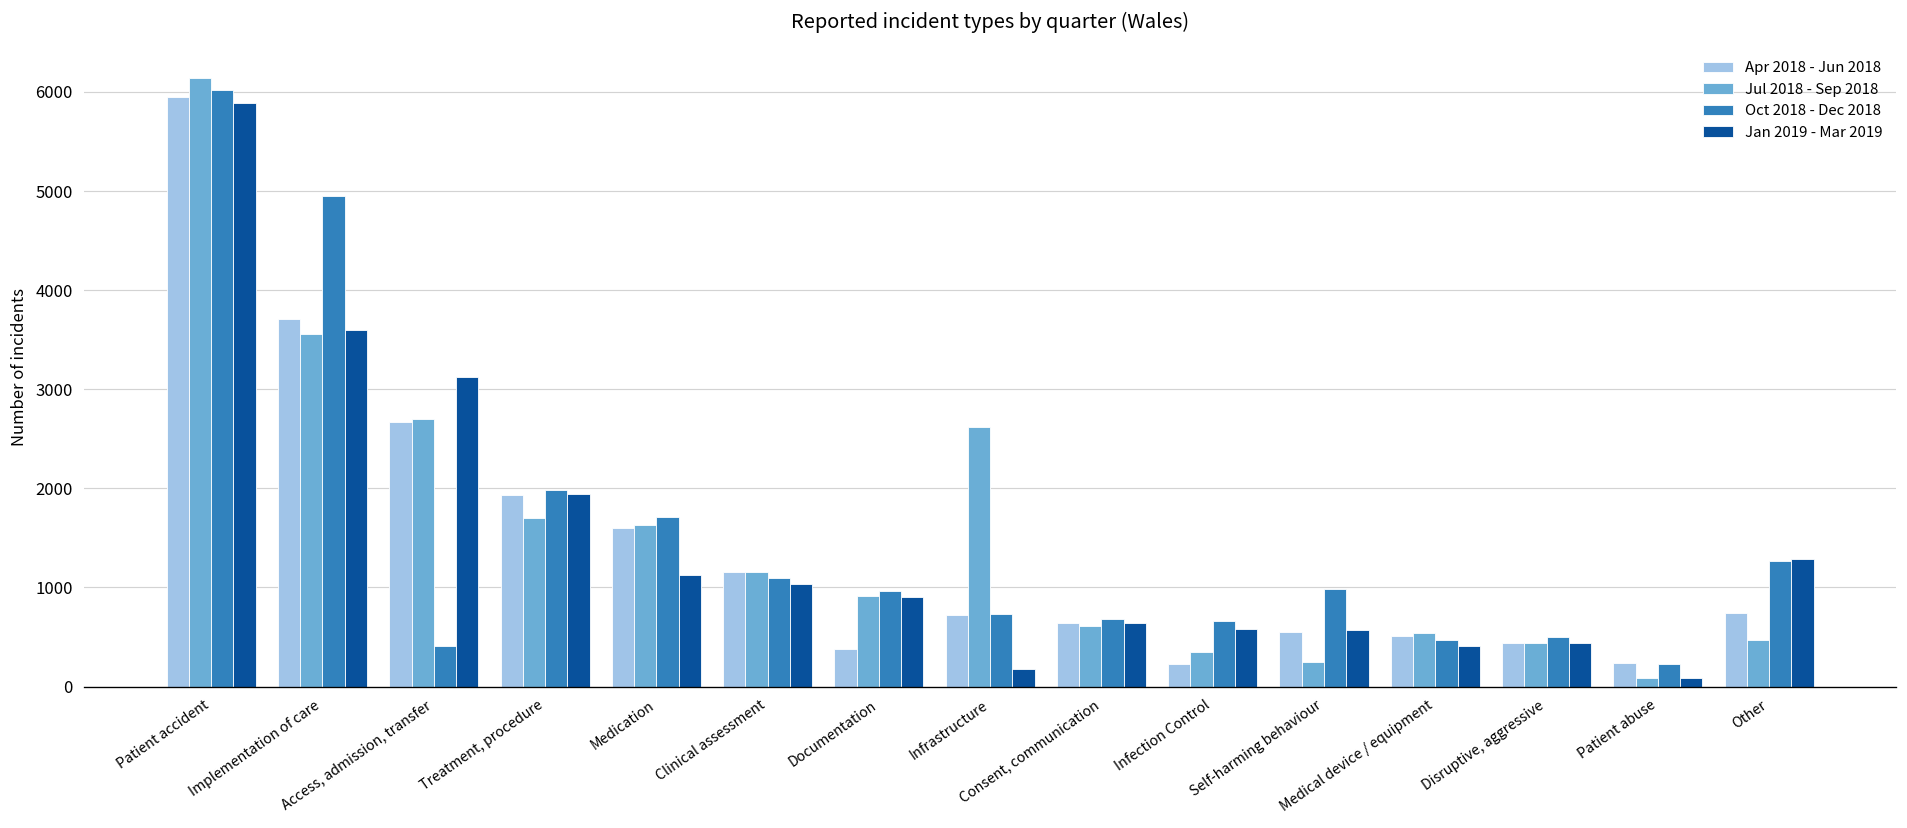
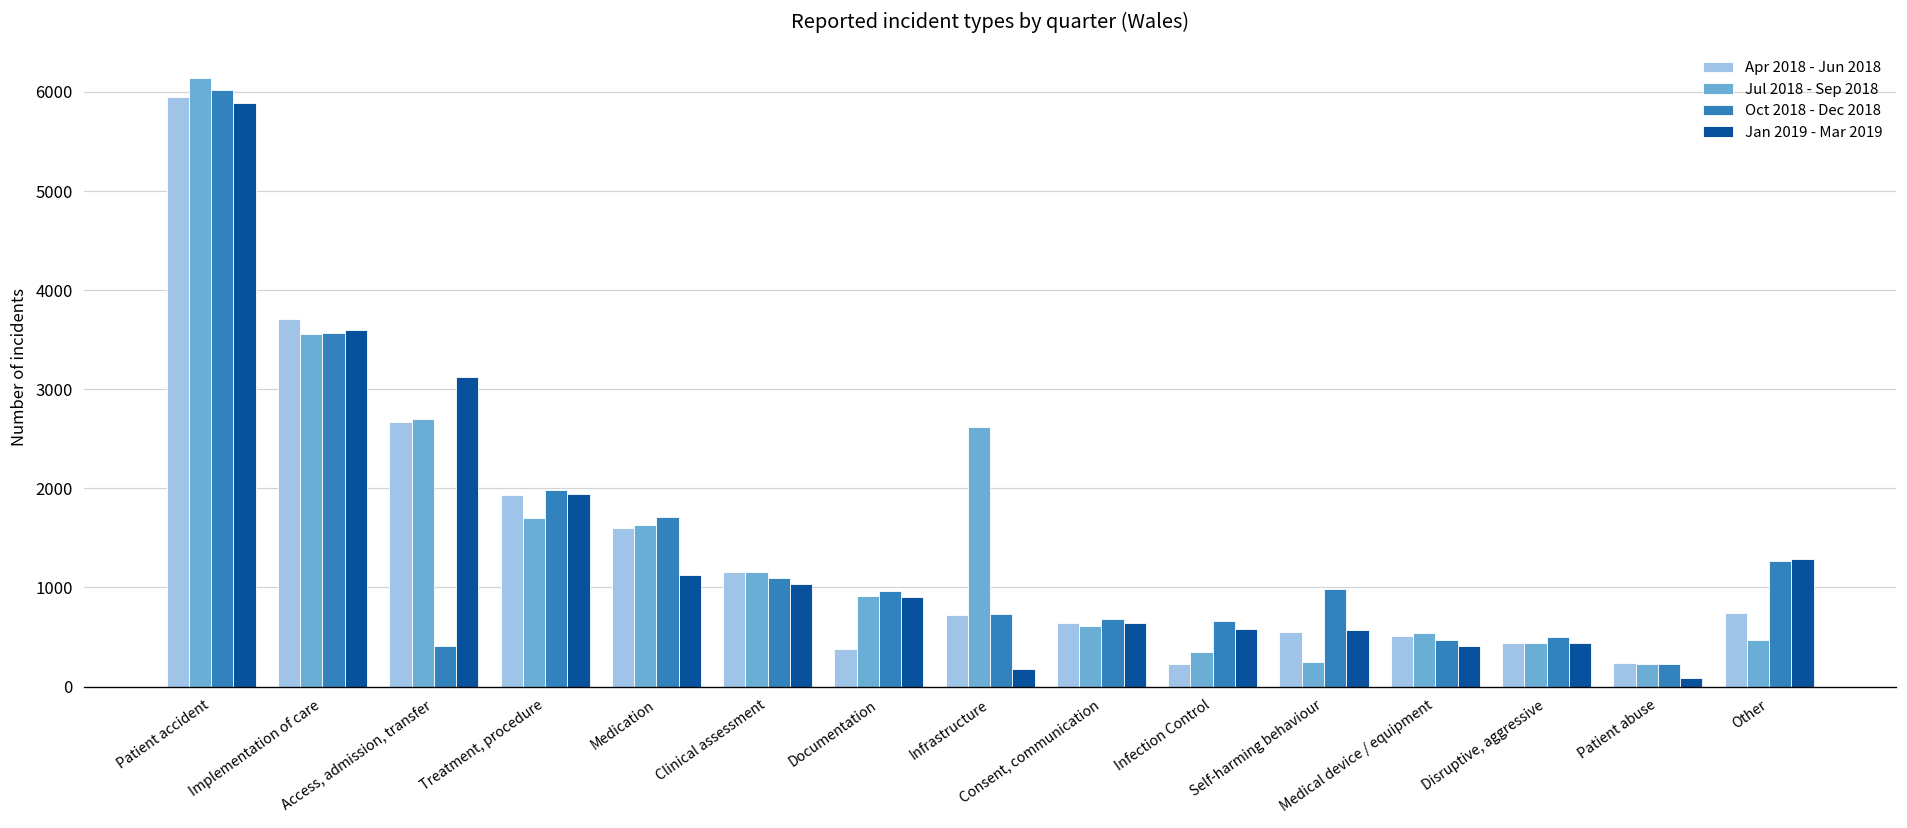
Oct 2018 - Dec 2018, Implementation of care: 4900 -> 3600
Jul 2018 - Sep 2018, Patient abuse: 100 -> 200
